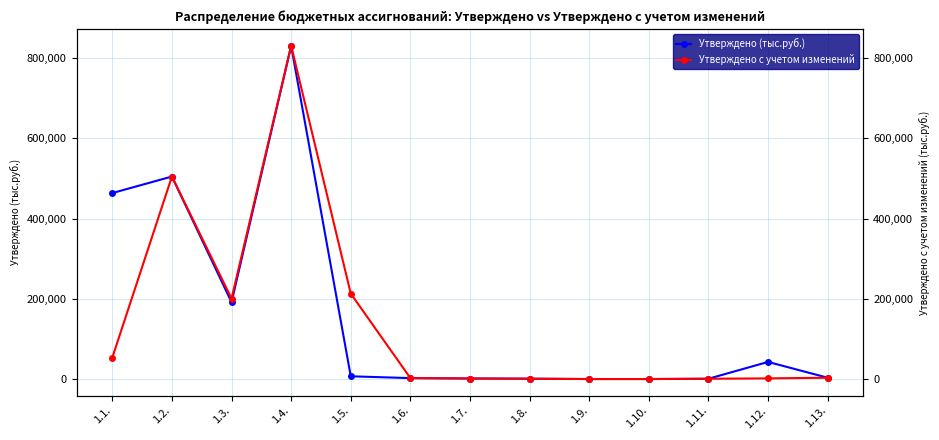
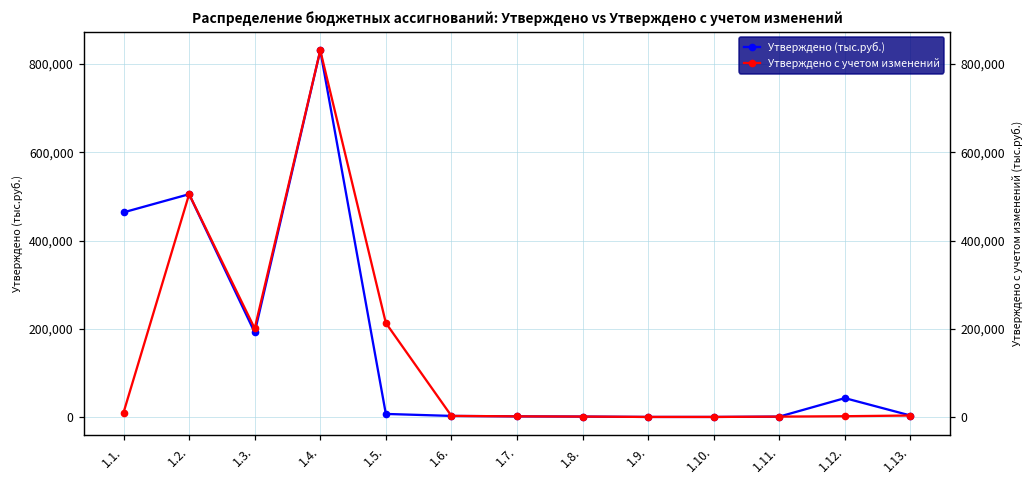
Утверждено с учетом изменений, 1.1.: 50,000 -> 10,000
